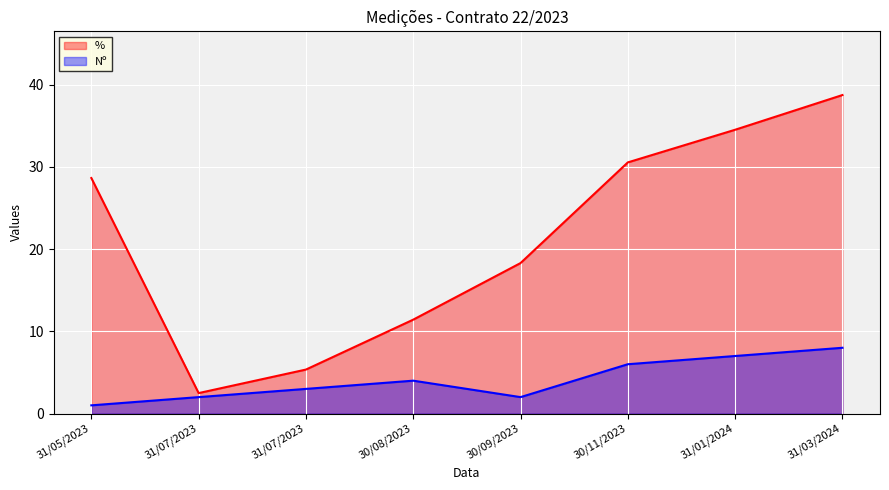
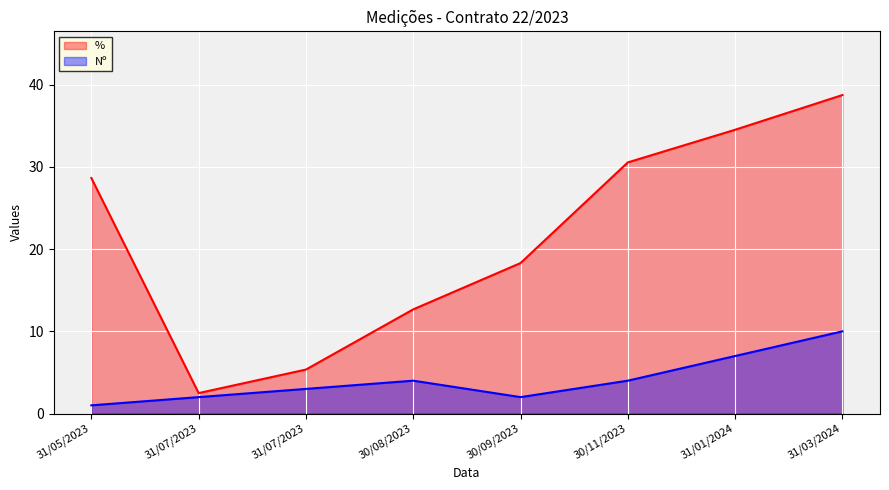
%, 30/08/2023: 11 -> 13
Nº, 30/11/2023: 6 -> 4
Nº, 31/03/2024: 8 -> 10
